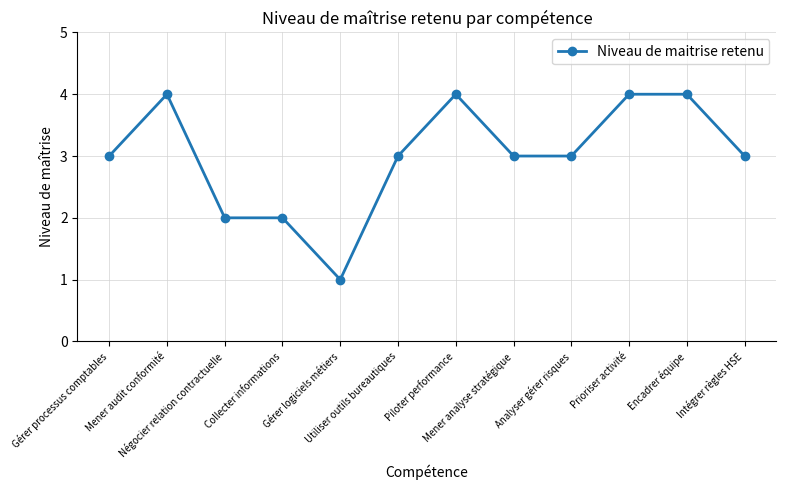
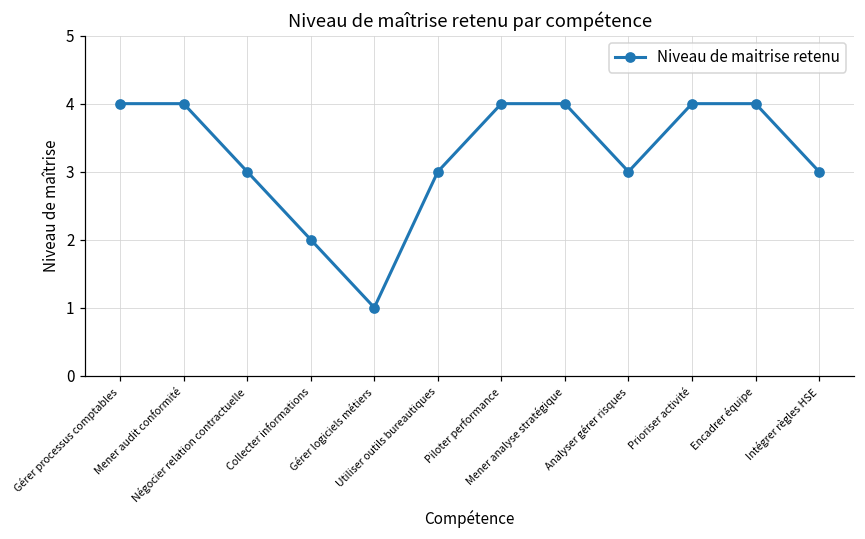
Gérer processus comptables: 3 -> 4
Négocier relation contractuelle: 2 -> 3
Mener analyse stratégique: 3 -> 4
